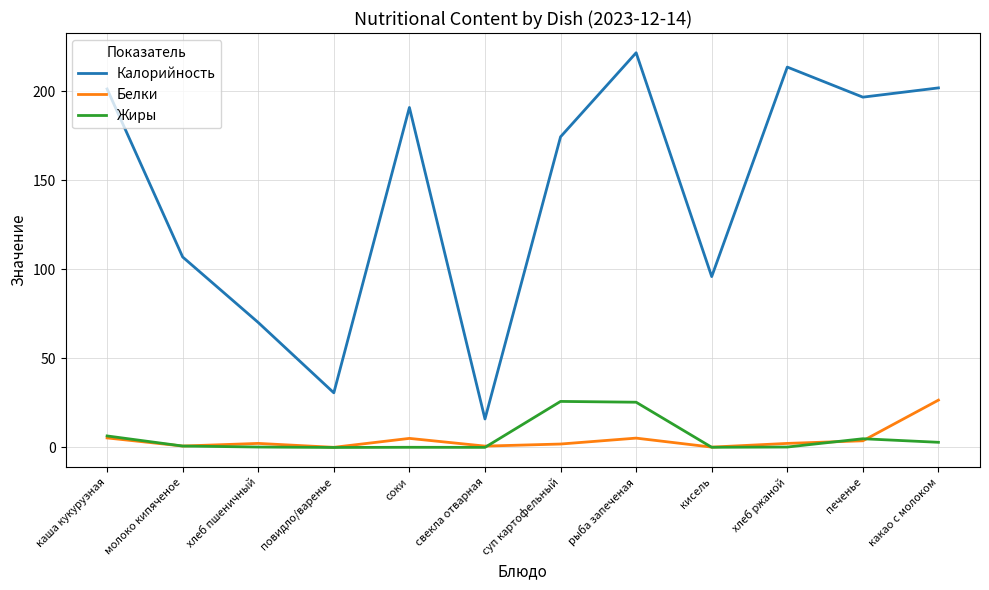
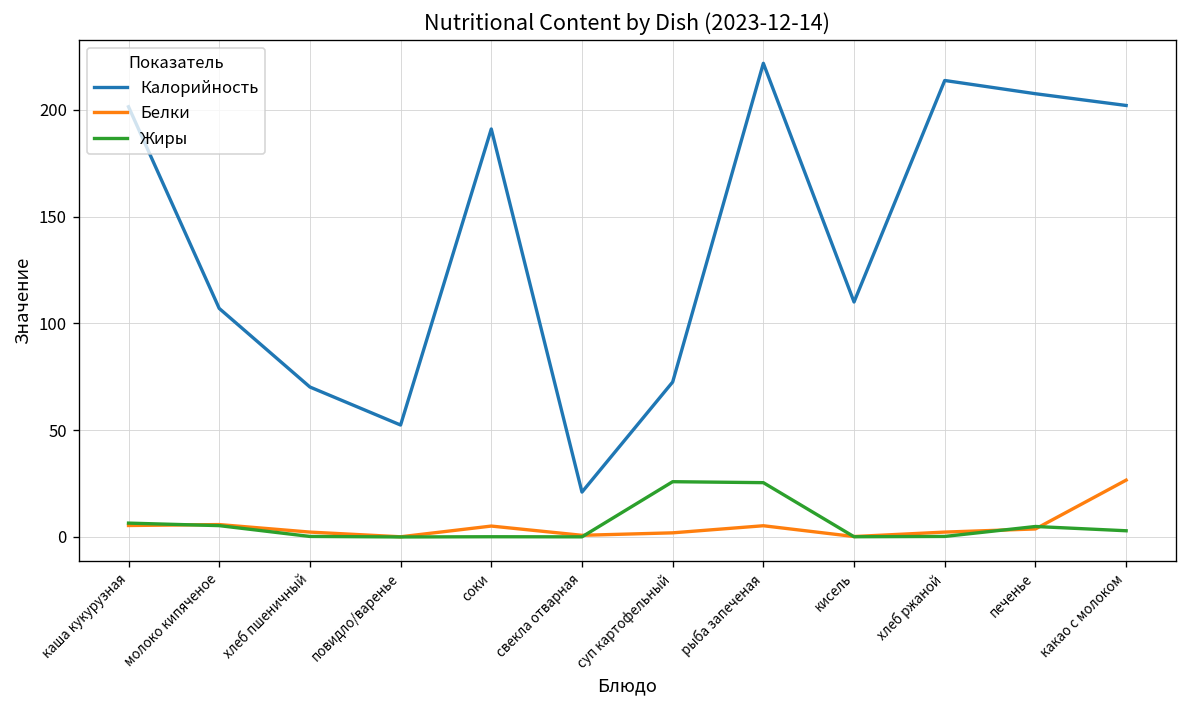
Белки, молоко кипяченое: 1 -> 6
Жиры, молоко кипяченое: 1 -> 5
Калорийность, повидло/варенье: 31 -> 52
Калорийность, свекла отварная: 16 -> 21
Калорийность, суп картофельный: 175 -> 73
Калорийность, кисель: 96 -> 110
Калорийность, печенье: 197 -> 208
